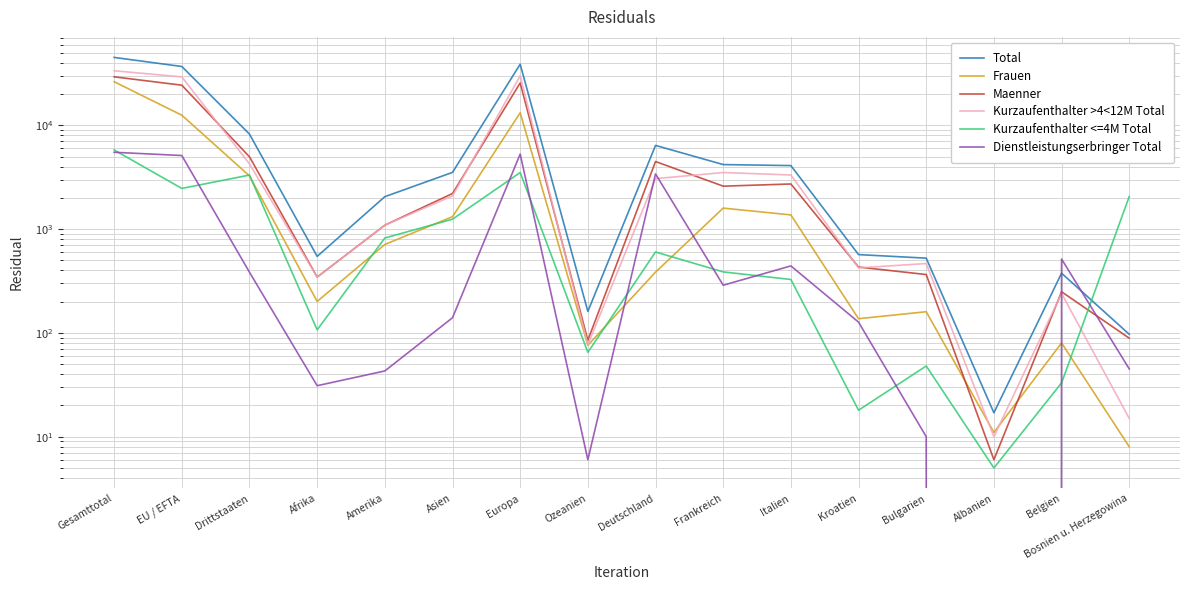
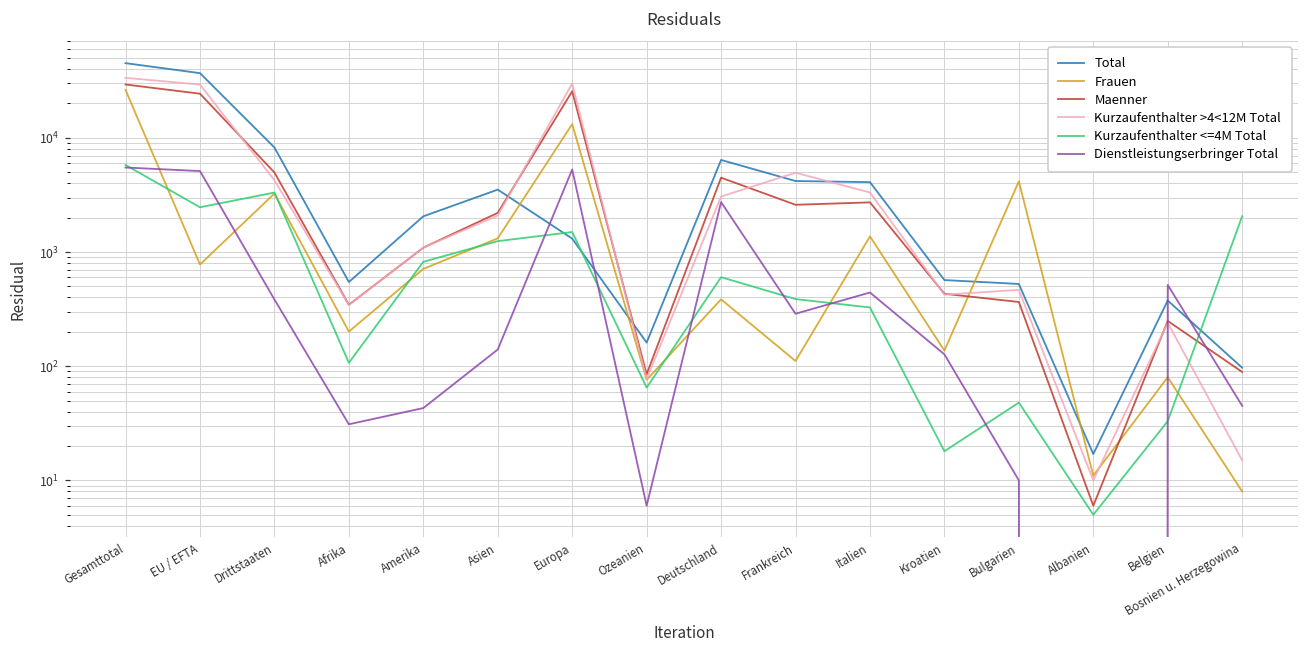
Frauen, EU / EFTA: 13000 -> 800
Total, Europa: 39000 -> 1300
Kurzaufenthalter <=4M Total, Europa: 3500 -> 1500
Dienstleistungserbringer Total, Deutschland: 3400 -> 2700
Frauen, Frankreich: 1600 -> 110
Kurzaufenthalter >4<12M Total, Frankreich: 3500 -> 5000
Frauen, Bulgarien: 160 -> 4200
